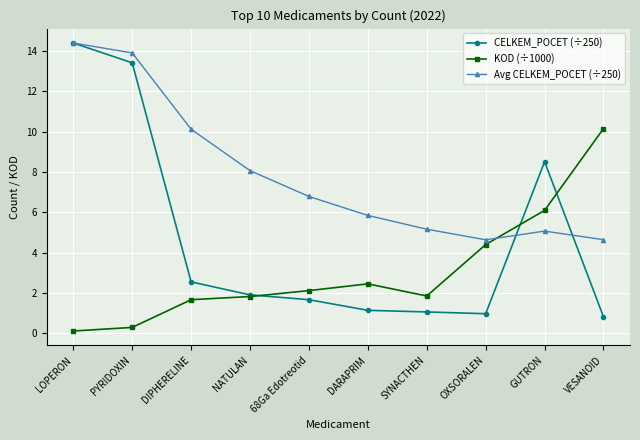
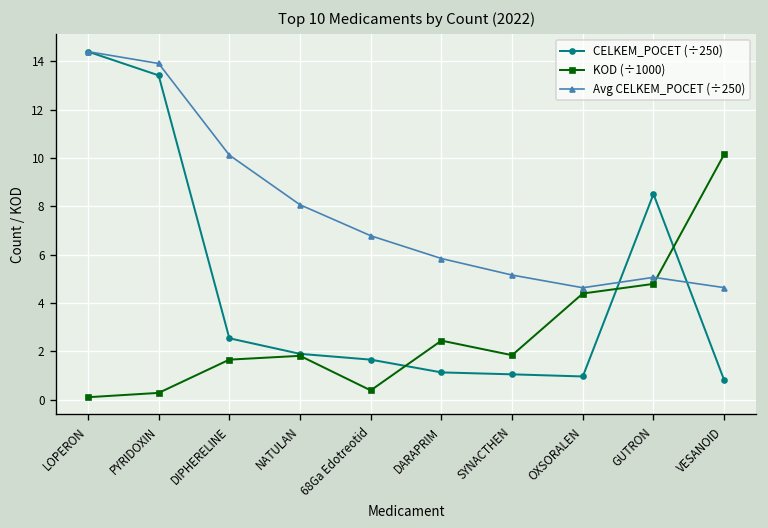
KOD (÷1000), 68Ga Edotreotid: 2.1 -> 0.4
KOD (÷1000), GUTRON: 6.1 -> 4.8
